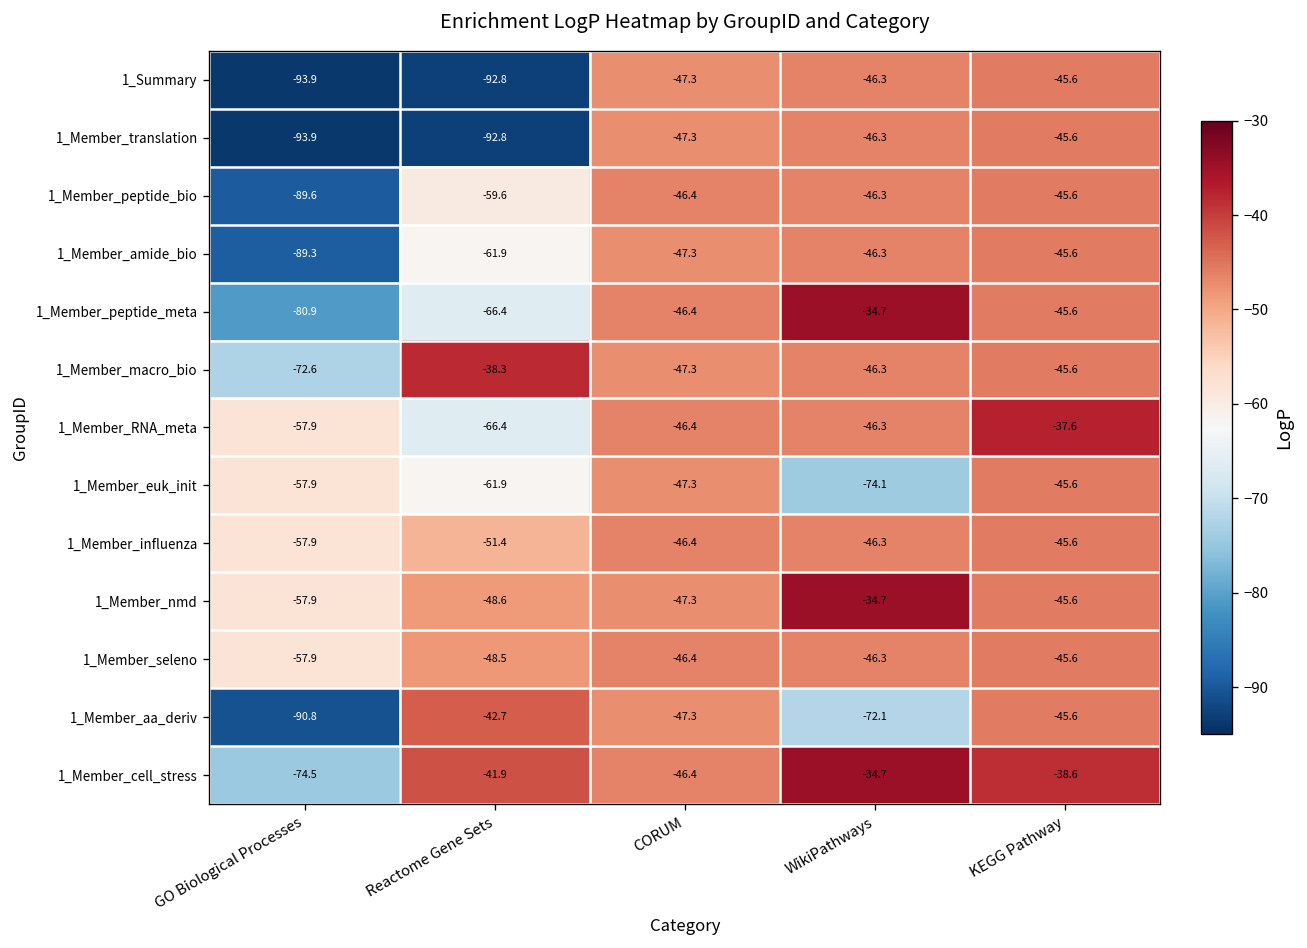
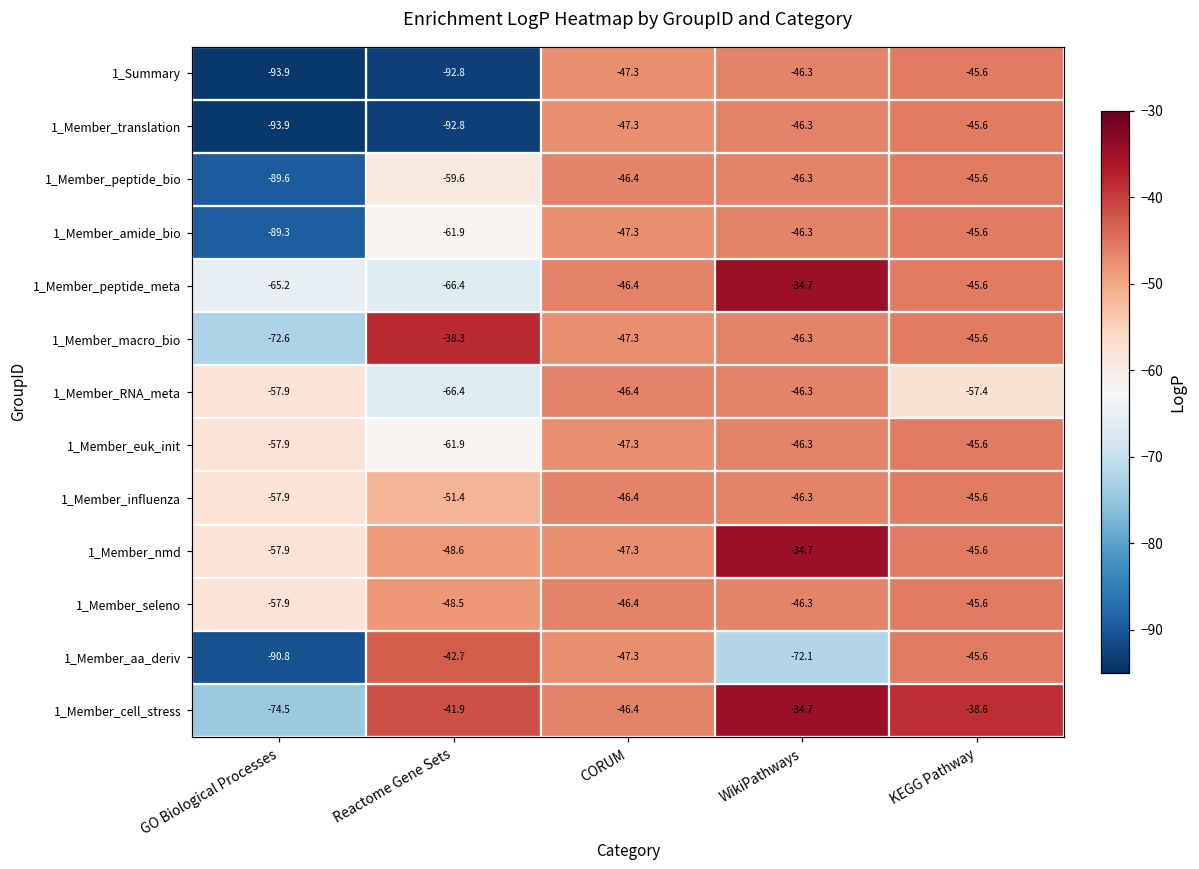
1_Member_peptide_meta, GO Biological Processes: -80.9 -> -65.2
1_Member_RNA_meta, KEGG Pathway: -37.6 -> -57.4
1_Member_euk_init, WikiPathways: -74.1 -> -46.3
